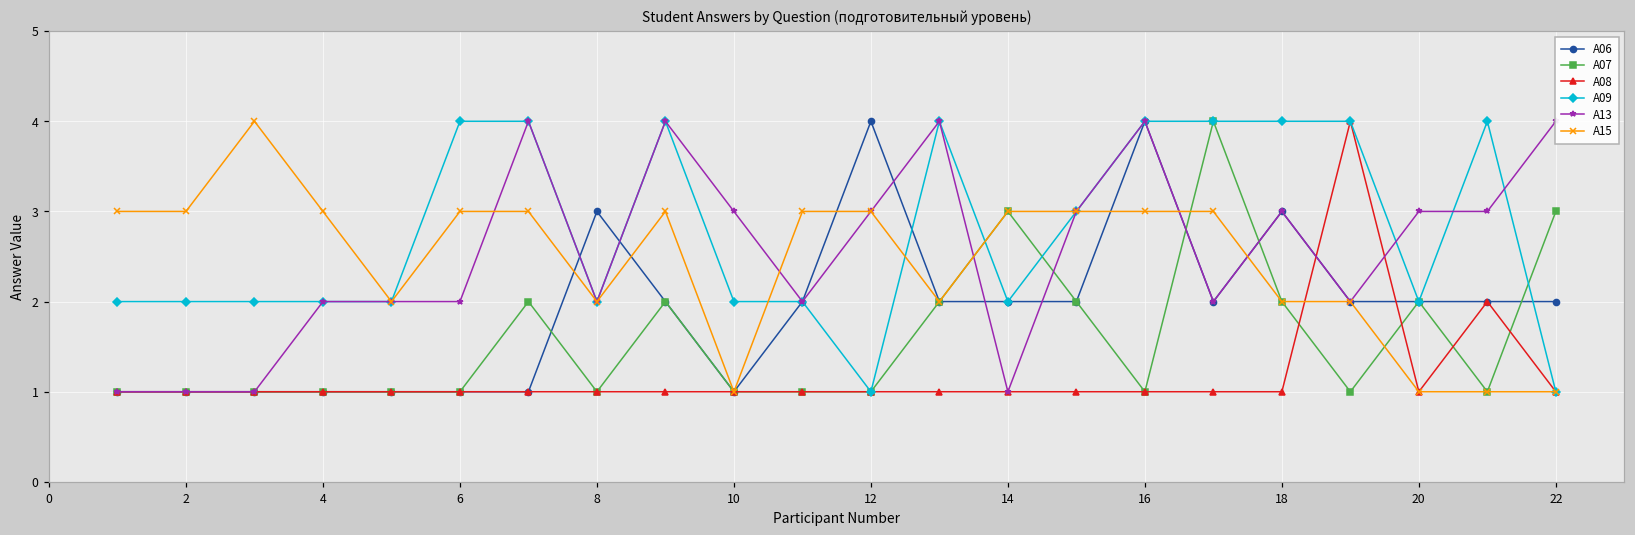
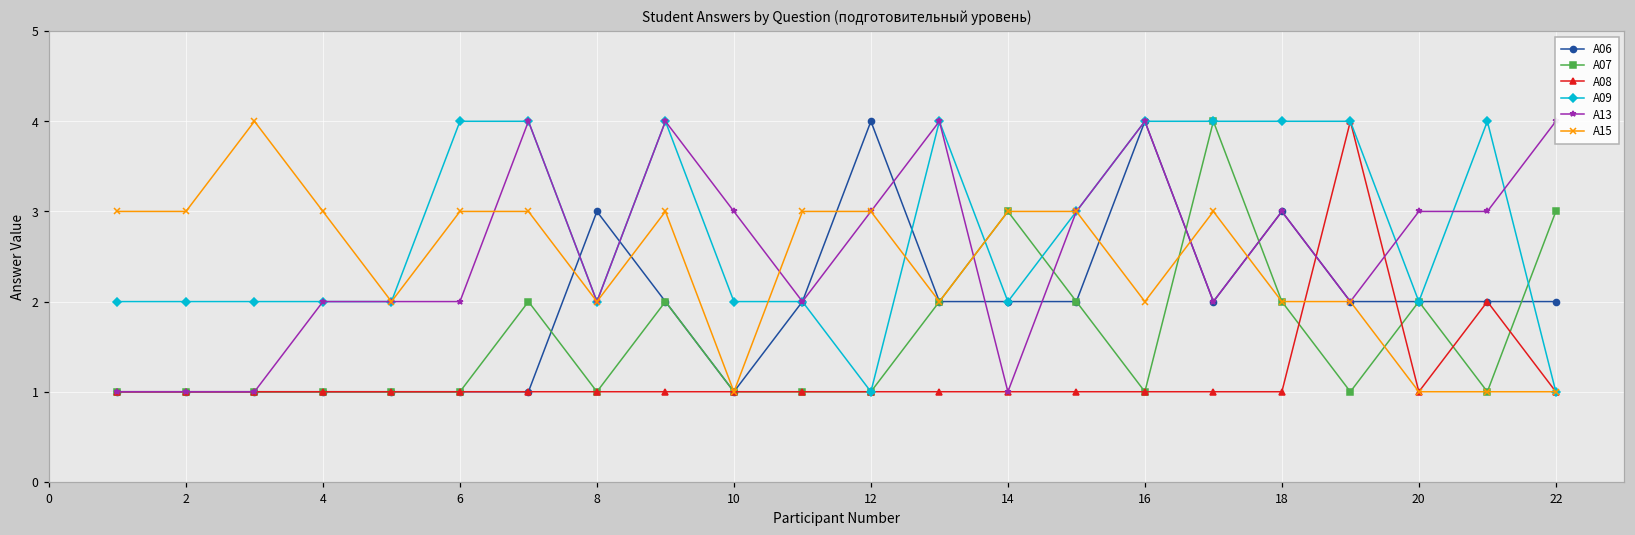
A15, 16: 3 -> 2
